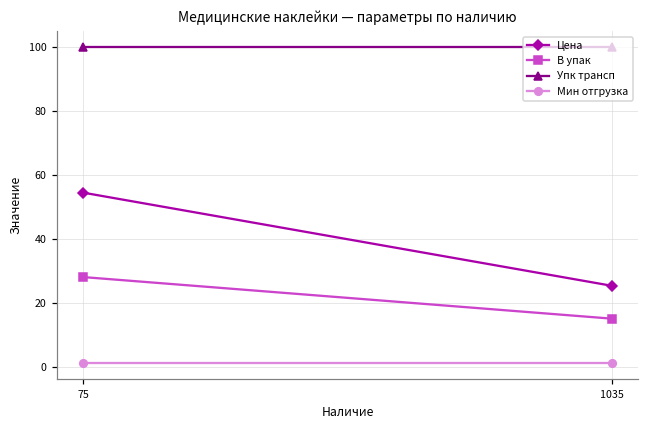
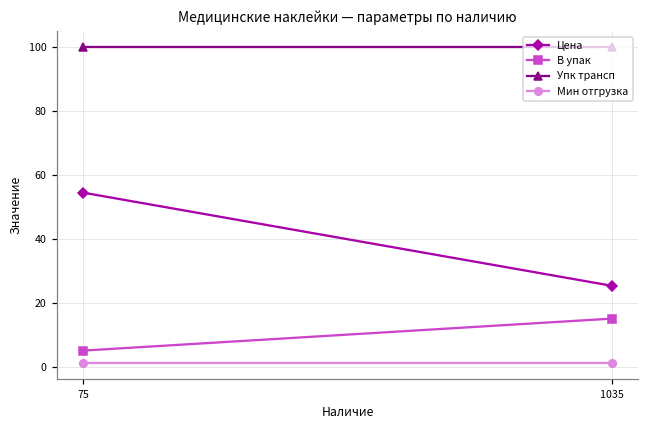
В упак, 75: 28 -> 5
